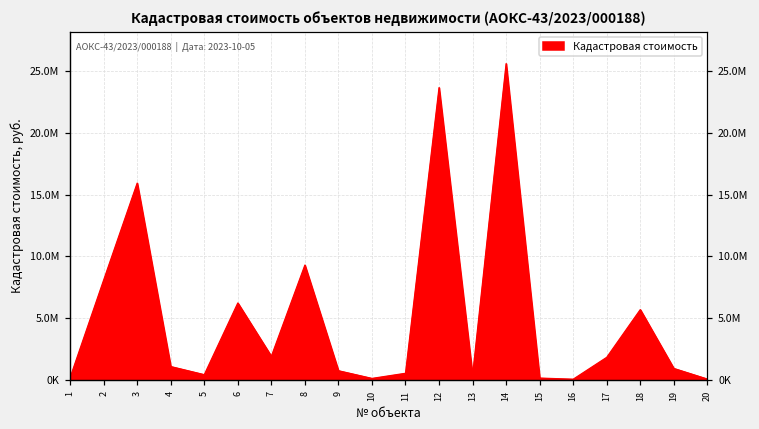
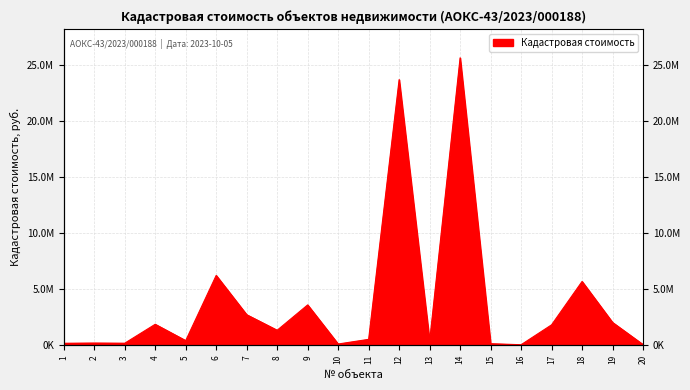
2: 8100000 -> 200000
3: 15900000 -> 200000
4: 1100000 -> 1900000
7: 1900000 -> 2700000
8: 9300000 -> 1300000
9: 700000 -> 3600000
19: 900000 -> 2000000
